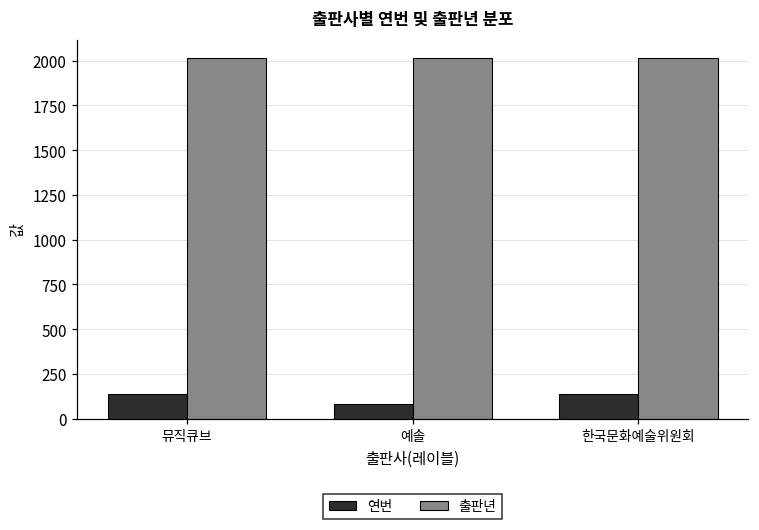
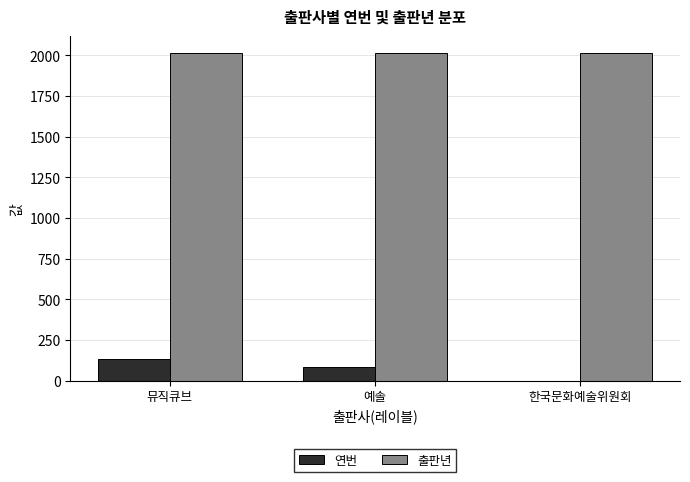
연번, 한국문화예술위원회: 140 -> 0
